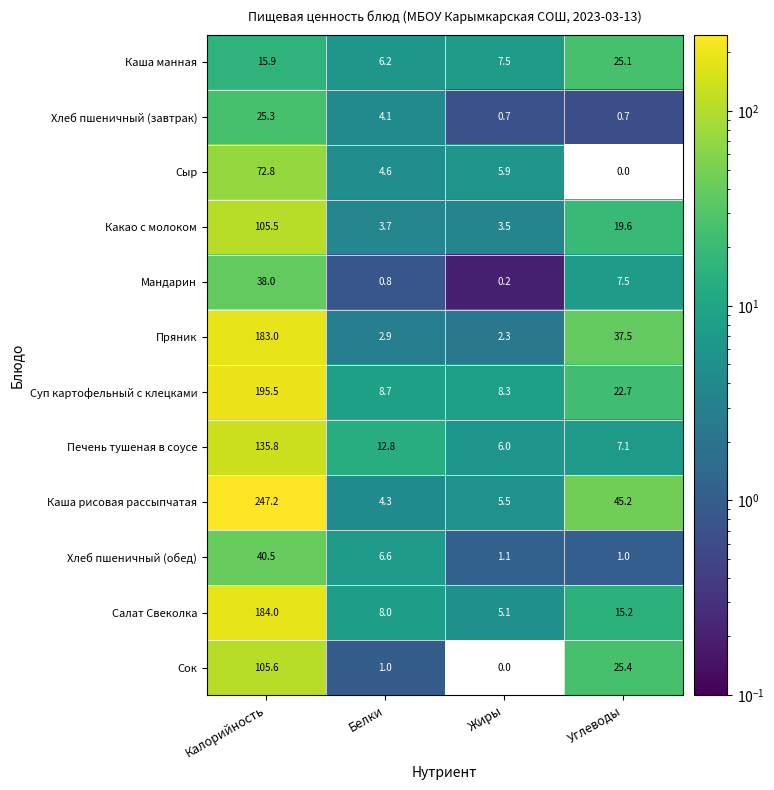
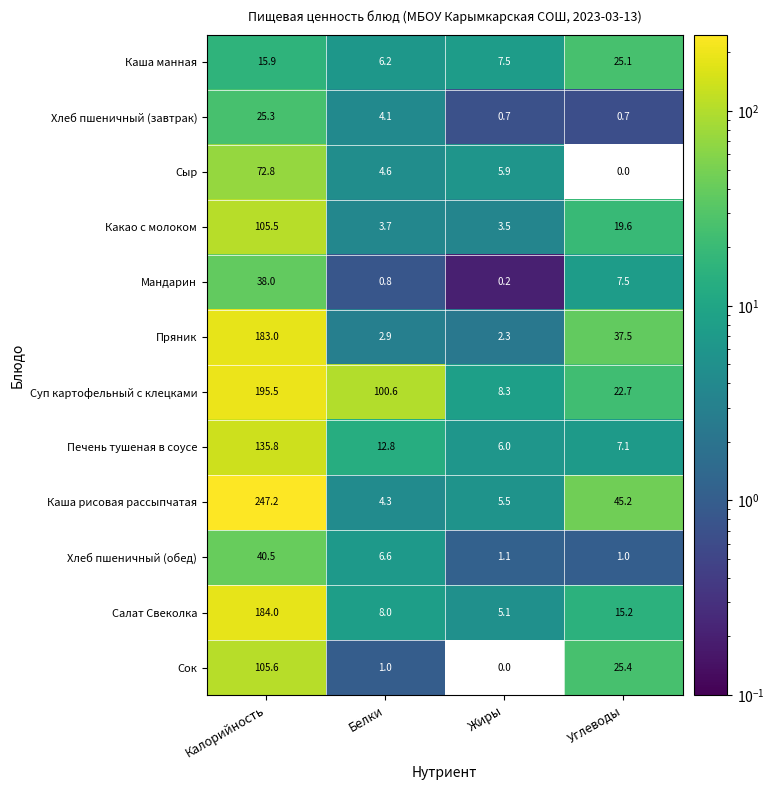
Суп картофельный с клецками, Белки: 8.7 -> 100.6
